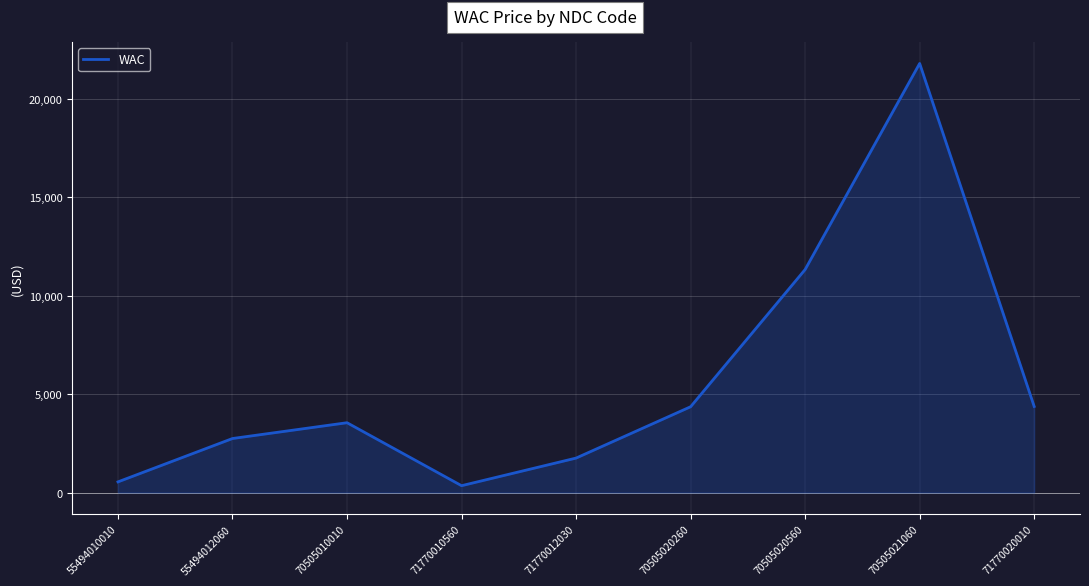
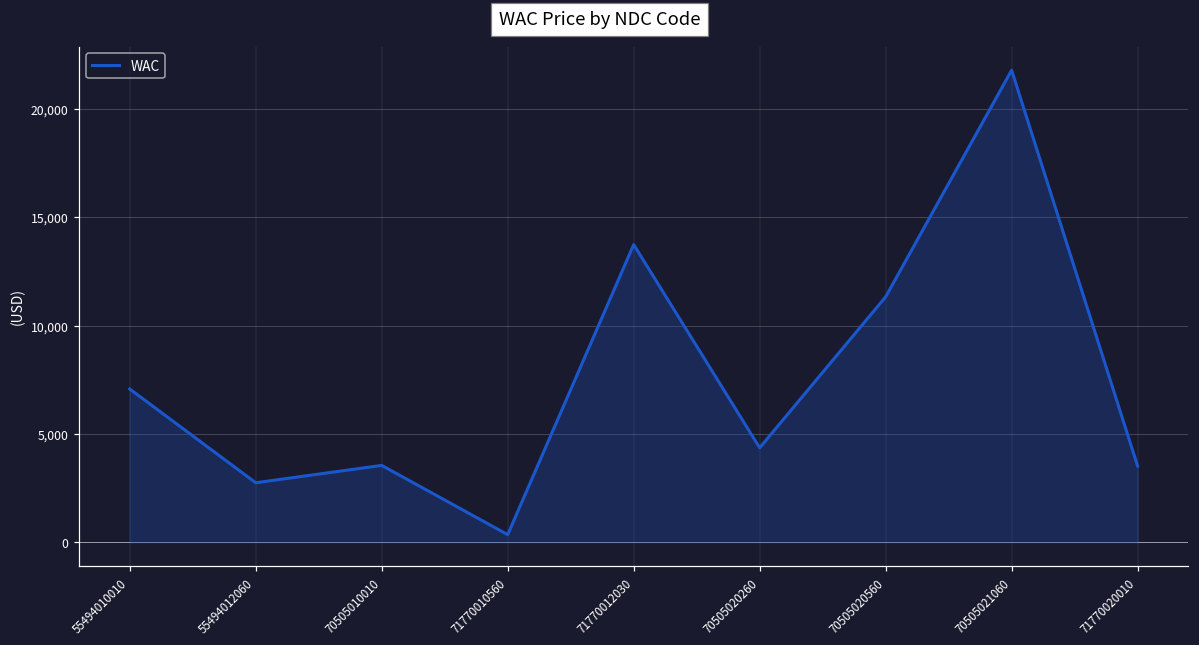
55494010010: 500 -> 7,100
71770012030: 1,800 -> 13,700
71770020010: 4,400 -> 3,500
